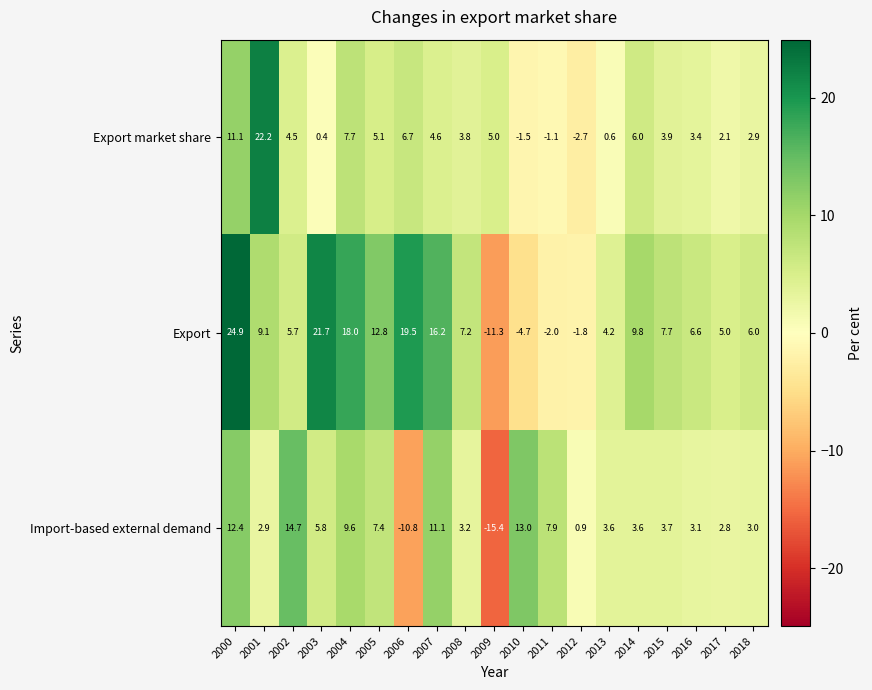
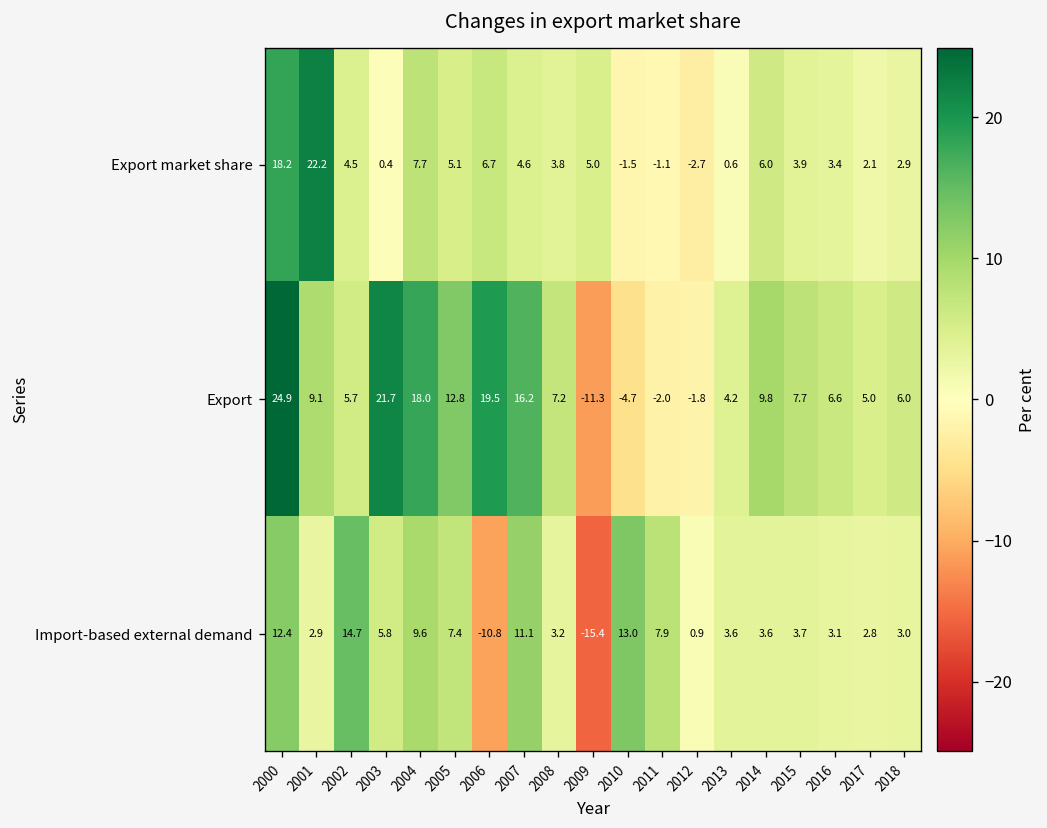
Export market share, 2000: 11.1 -> 18.2
